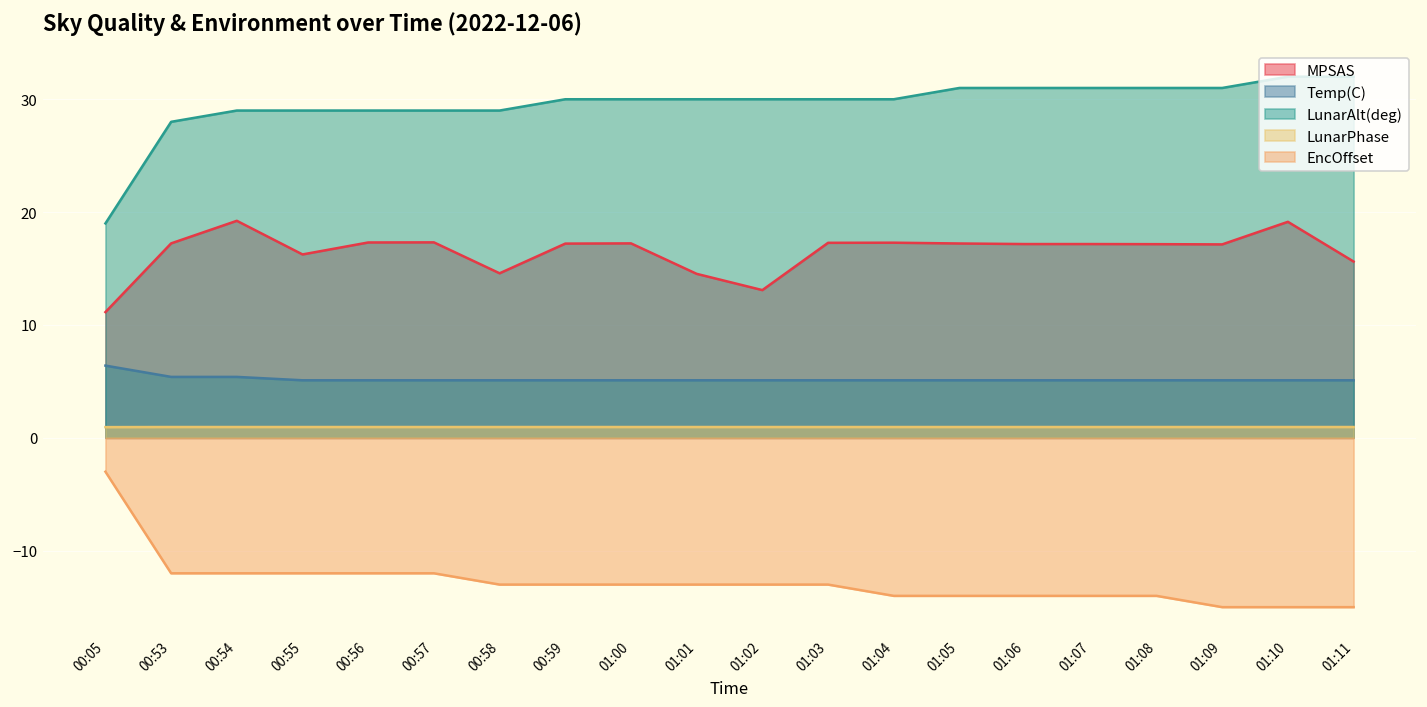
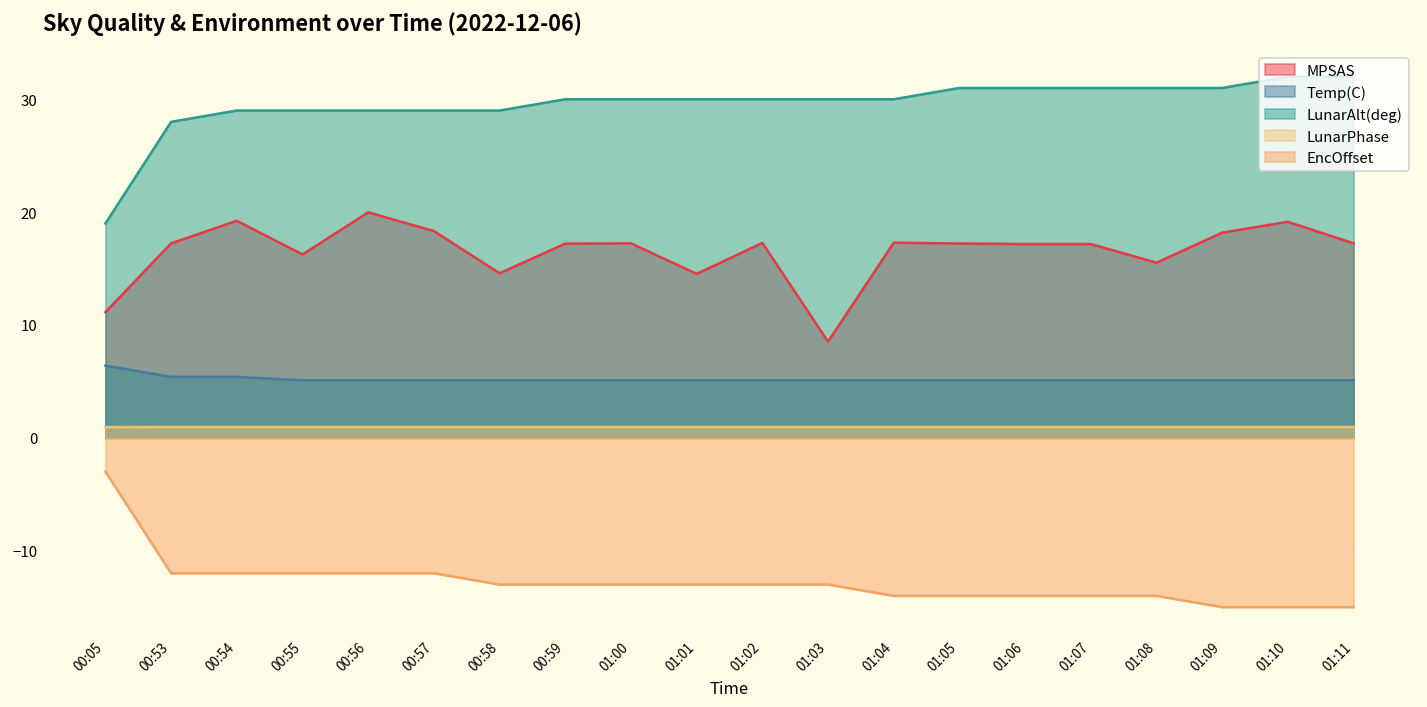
MPSAS, 00:56: 17 -> 20
MPSAS, 00:57: 17 -> 18
MPSAS, 01:02: 13 -> 17
MPSAS, 01:03: 17 -> 9
MPSAS, 01:08: 17 -> 16
MPSAS, 01:09: 17 -> 18
MPSAS, 01:11: 16 -> 17
